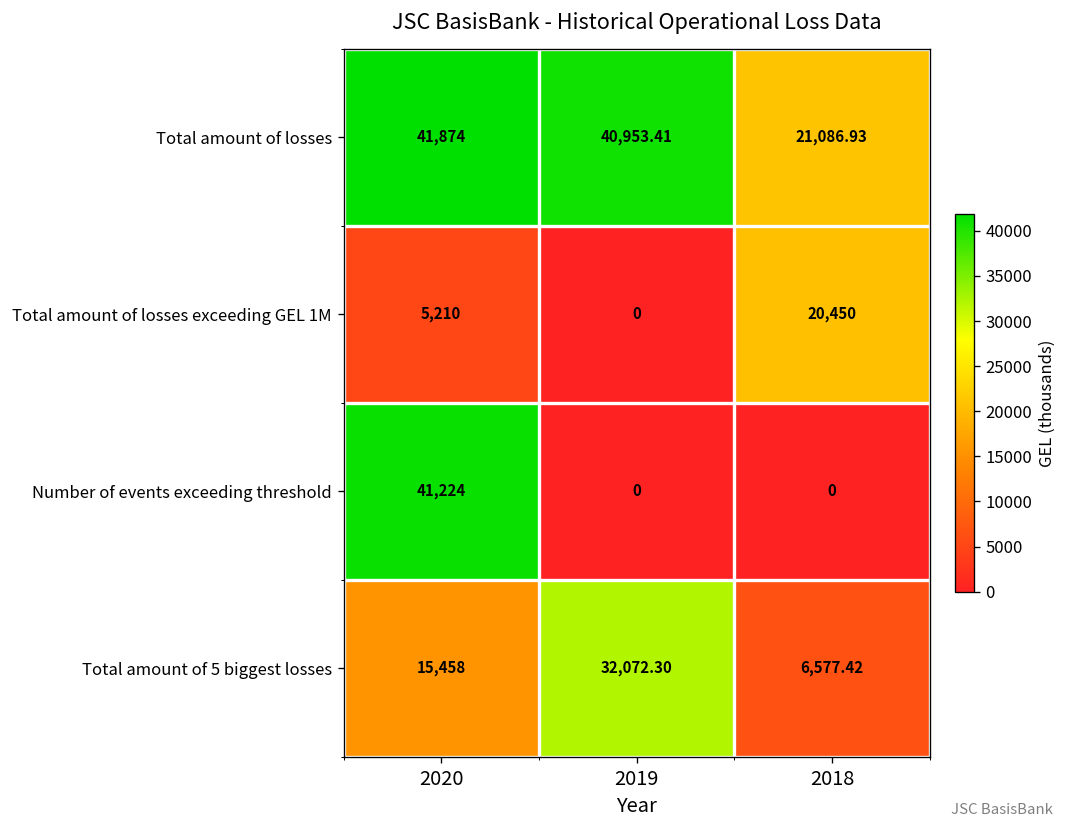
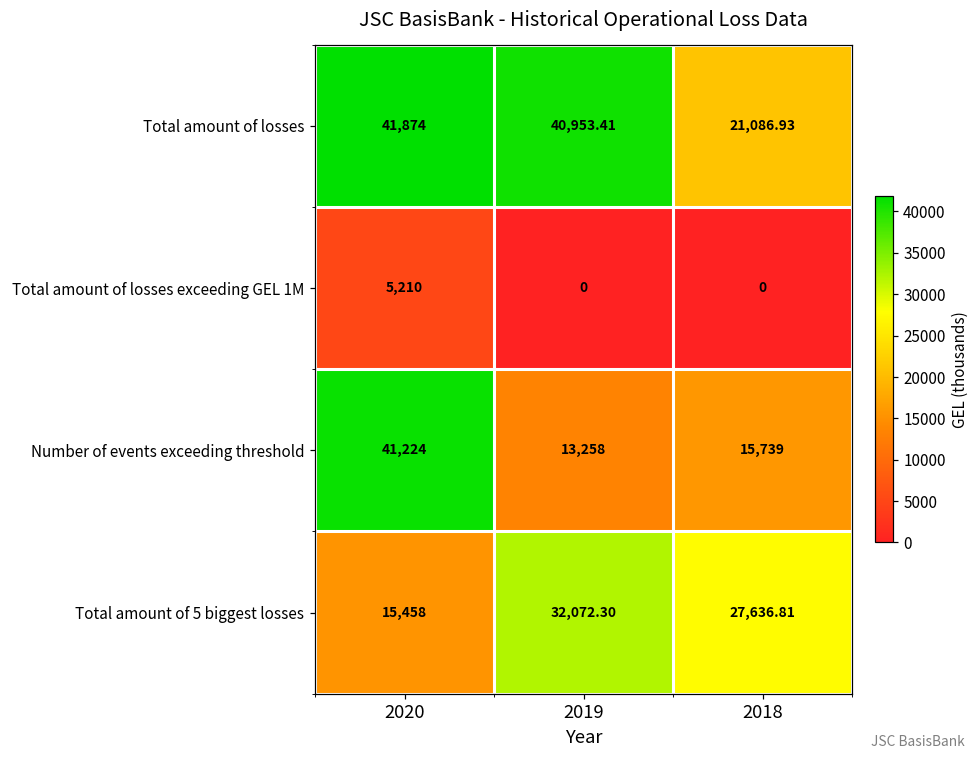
Total amount of losses exceeding GEL 1M, 2018: 20,450 -> 0
Number of events exceeding threshold, 2019: 0 -> 13,258
Number of events exceeding threshold, 2018: 0 -> 15,739
Total amount of 5 biggest losses, 2018: 6,577.42 -> 27,636.81
